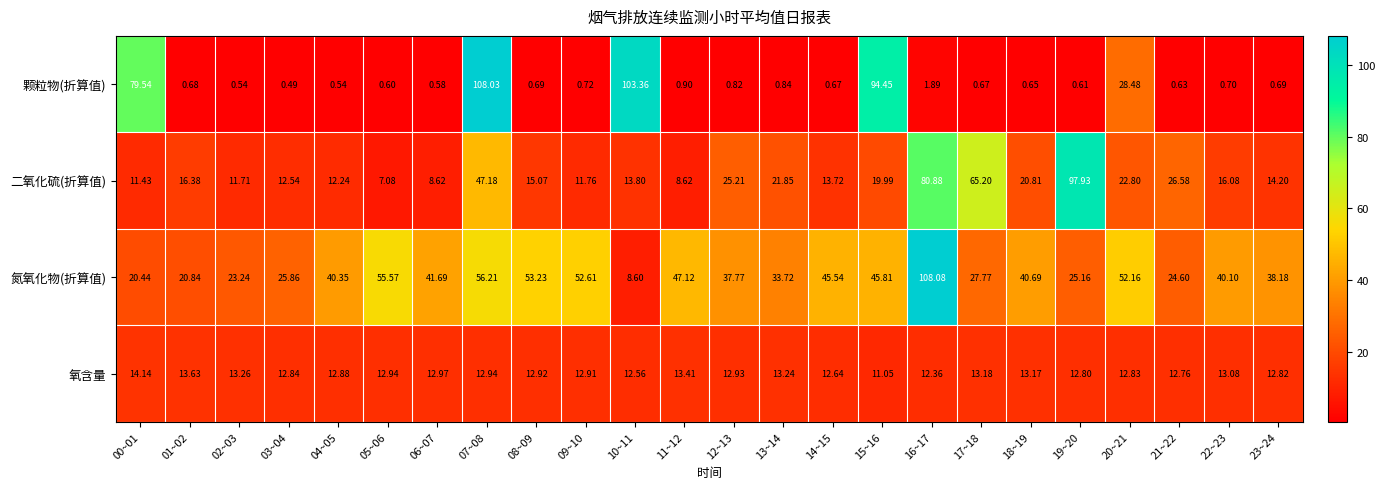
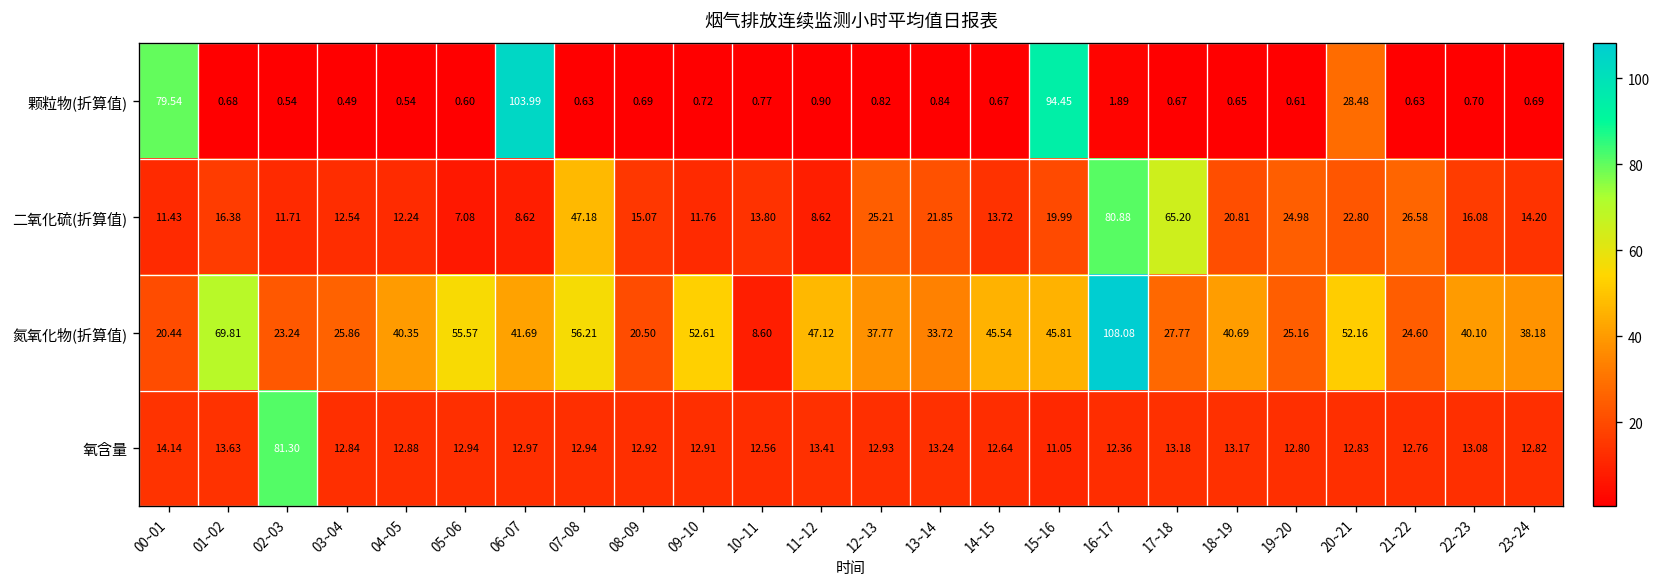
颗粒物(折算值), 06~07: 0.58 -> 103.99
颗粒物(折算值), 07~08: 108.03 -> 0.63
颗粒物(折算值), 10~11: 103.36 -> 0.77
二氧化硫(折算值), 19~20: 97.93 -> 24.98
氮氧化物(折算值), 01~02: 20.84 -> 69.81
氮氧化物(折算值), 08~09: 53.23 -> 20.50
氧含量, 02~03: 13.26 -> 81.30
